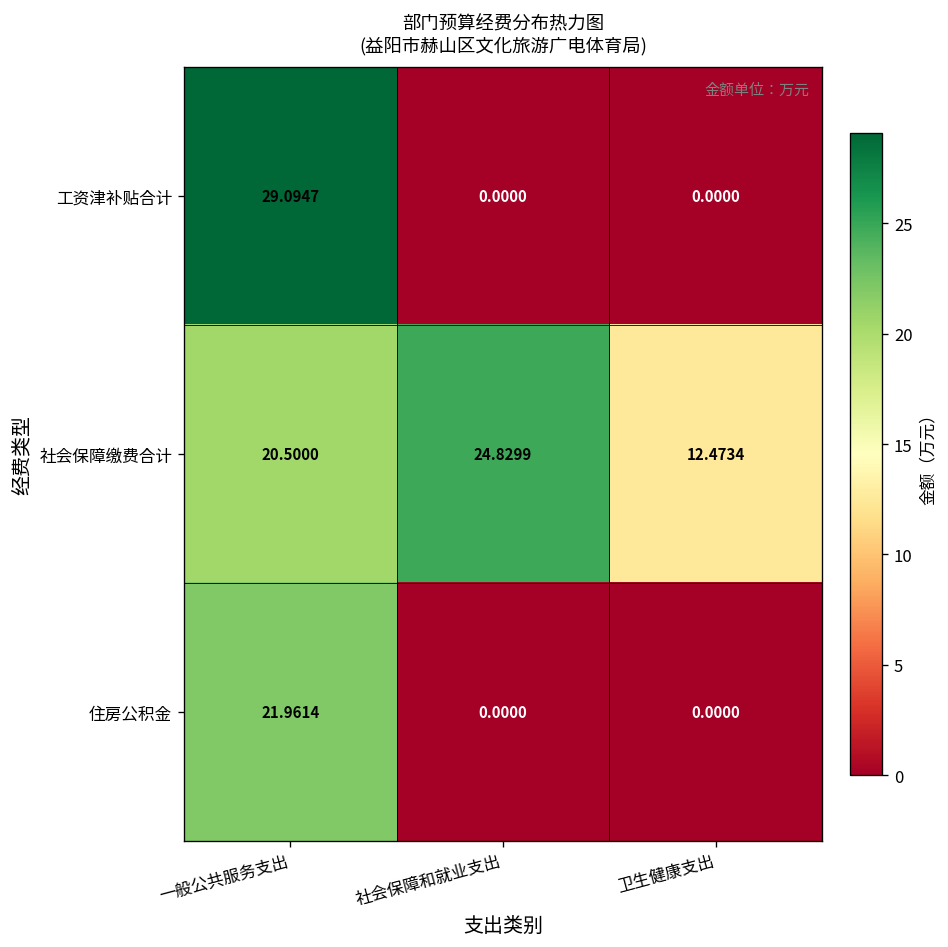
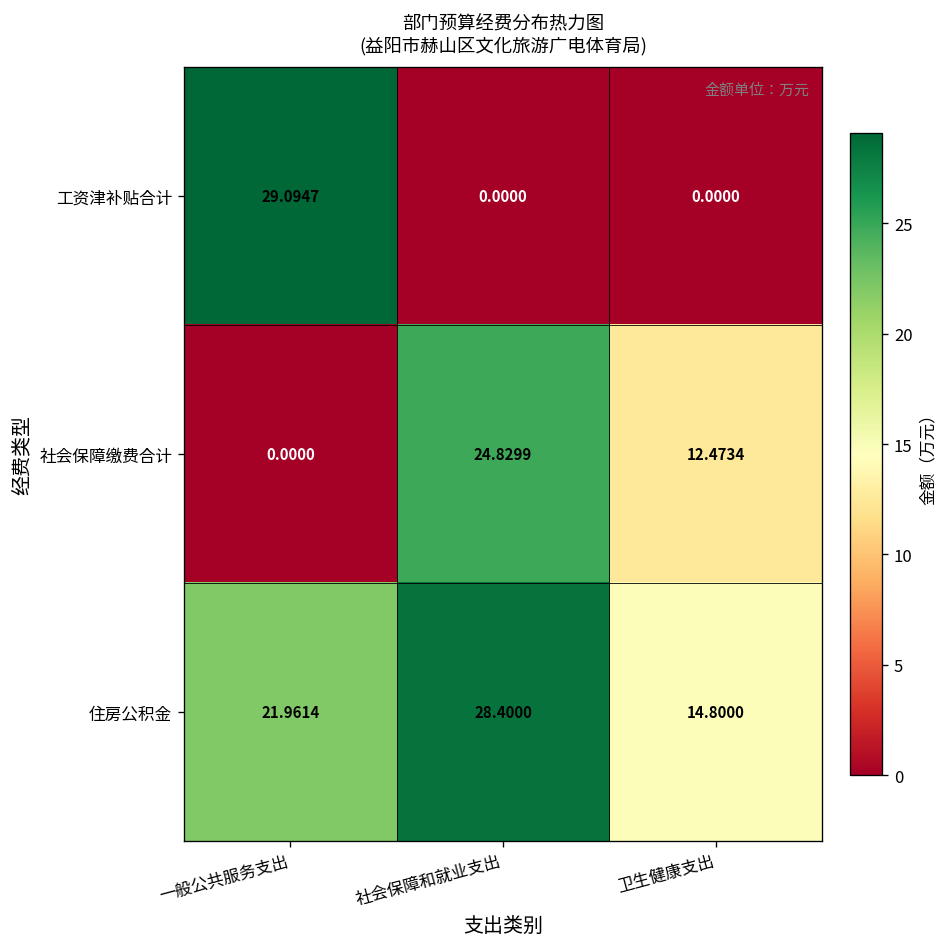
社会保障缴费合计, 一般公共服务支出: 20.5000 -> 0.0000
住房公积金, 社会保障和就业支出: 0.0000 -> 28.4000
住房公积金, 卫生健康支出: 0.0000 -> 14.8000
